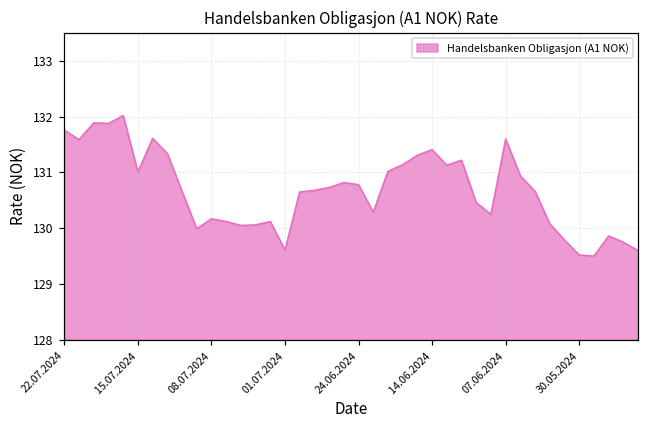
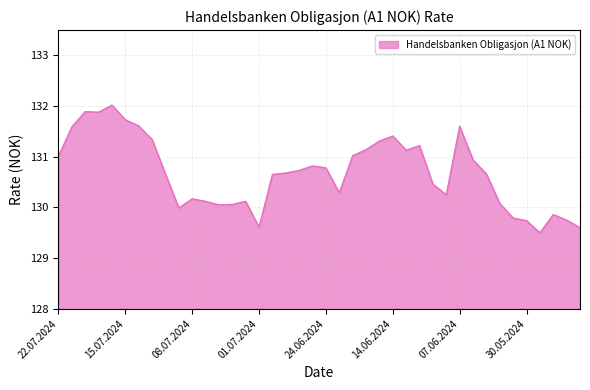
22.07.2024: 131.8 -> 131.0
15.07.2024: 131.0 -> 131.7
30.05.2024: 129.5 -> 129.7
